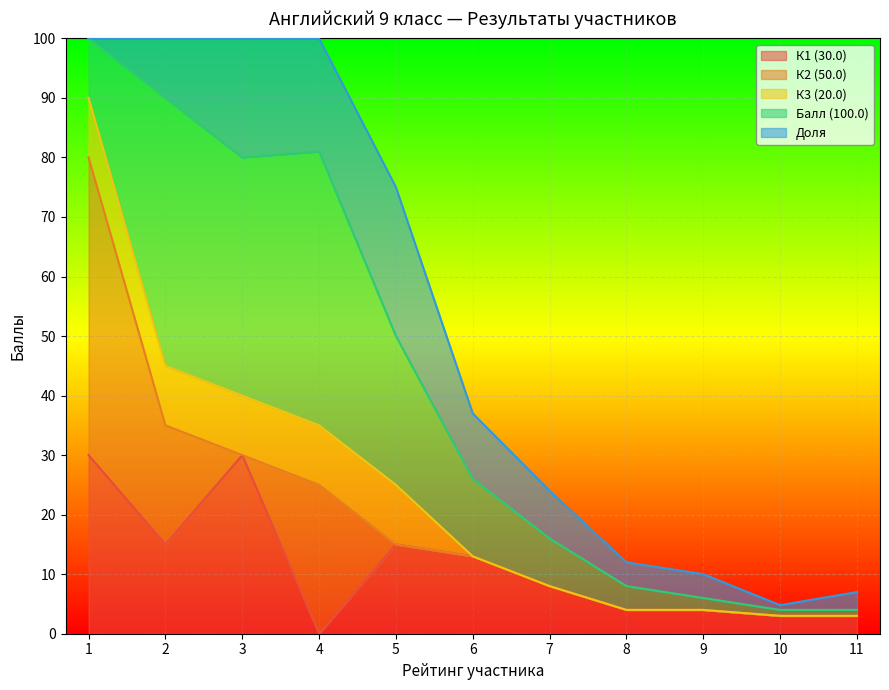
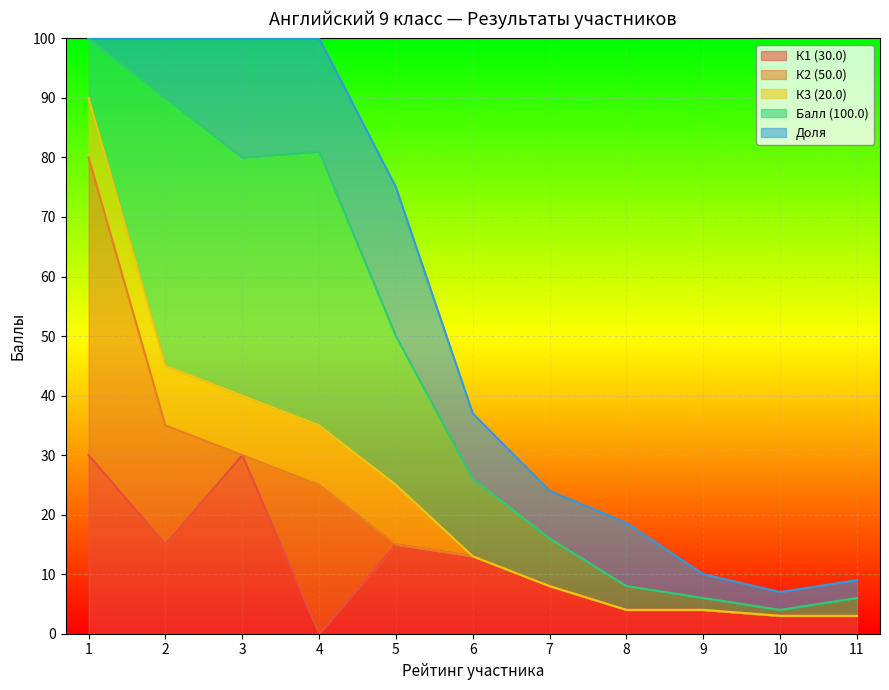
Доля, 8: 4 -> 11
Доля, 10: 1 -> 3
Балл (100.0), 11: 1 -> 3
